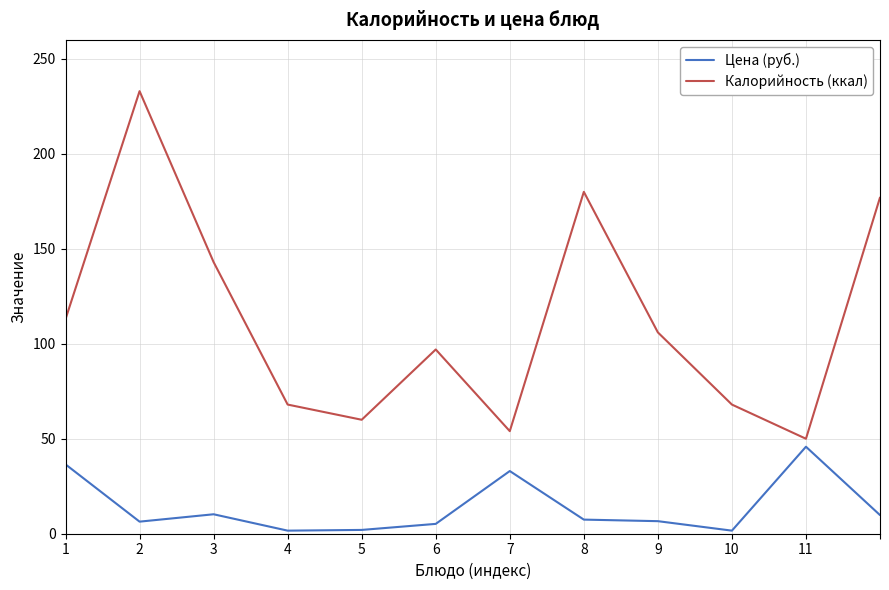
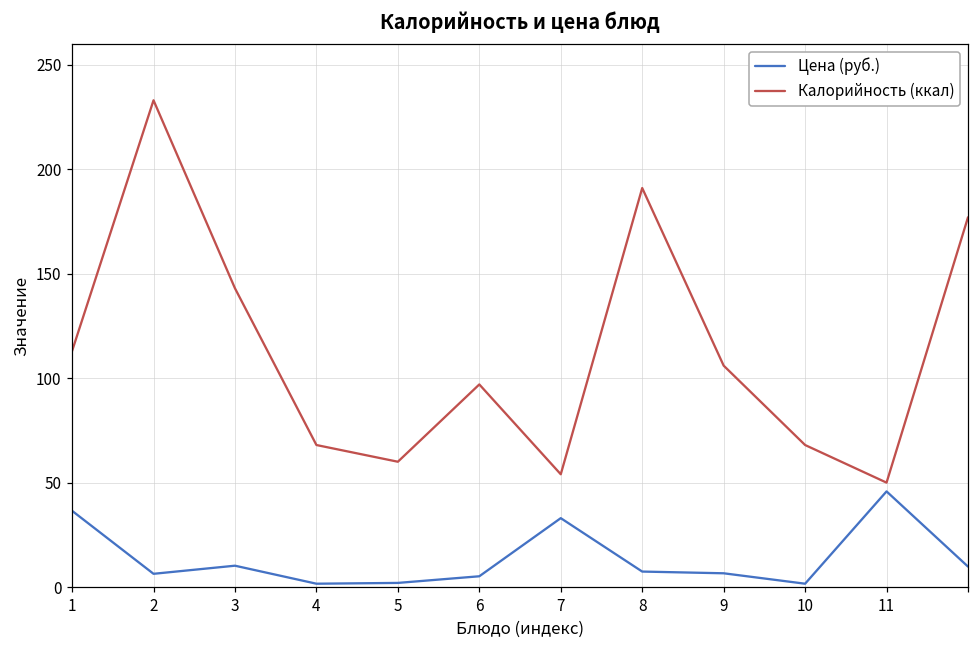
Калорийность (ккал), 8: 180 -> 191
